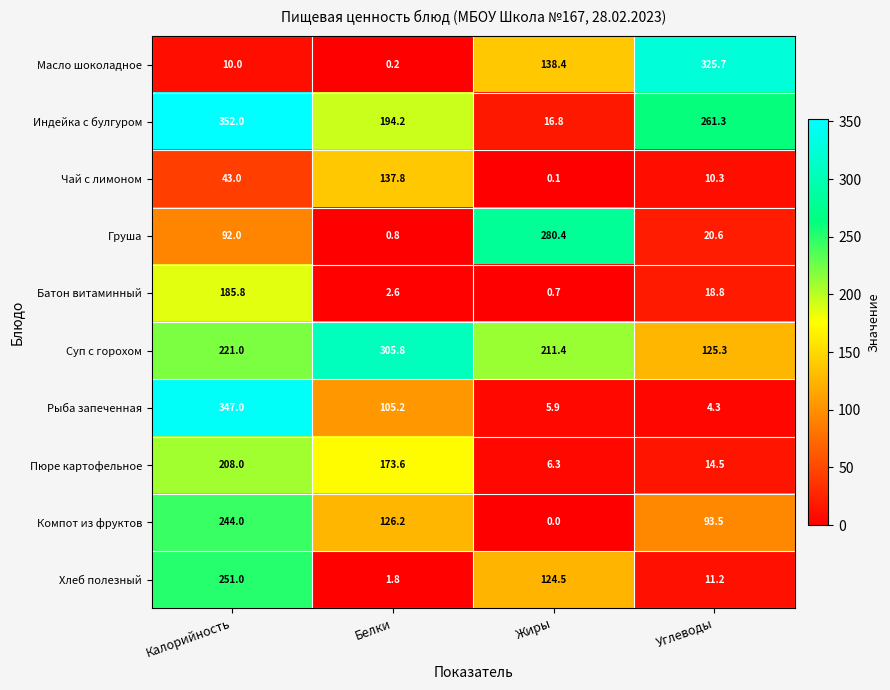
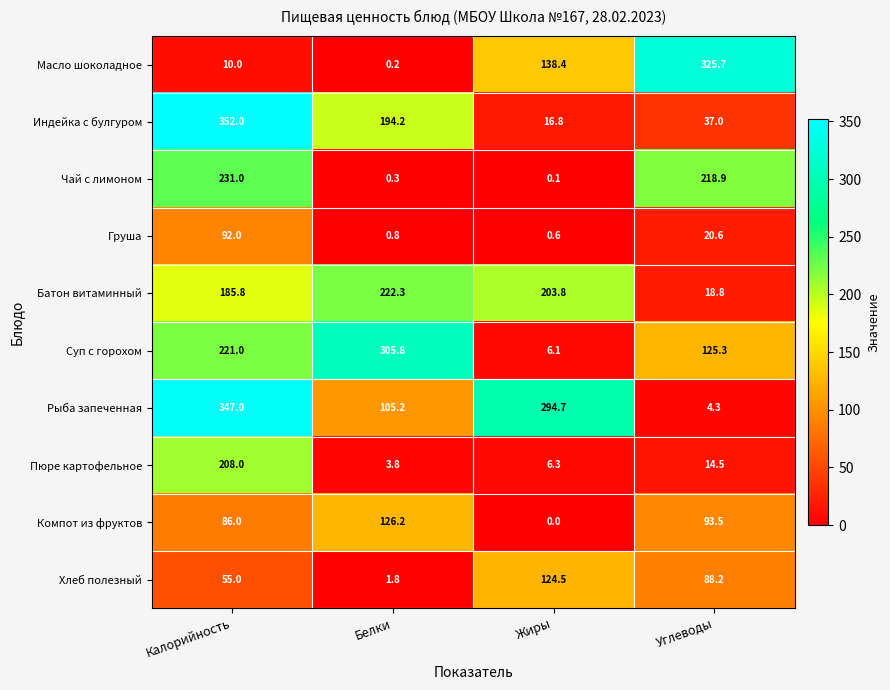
Индейка с булгуром, Углеводы: 261.3 -> 37.0
Чай с лимоном, Калорийность: 43.0 -> 231.0
Чай с лимоном, Белки: 137.8 -> 0.3
Чай с лимоном, Углеводы: 10.3 -> 218.9
Груша, Жиры: 280.4 -> 0.6
Батон витаминный, Белки: 2.6 -> 222.3
Батон витаминный, Жиры: 0.7 -> 203.8
Суп с горохом, Жиры: 211.4 -> 6.1
Рыба запеченная, Жиры: 5.9 -> 294.7
Пюре картофельное, Белки: 173.6 -> 3.8
Компот из фруктов, Калорийность: 244.0 -> 86.0
Хлеб полезный, Калорийность: 251.0 -> 55.0
Хлеб полезный, Углеводы: 11.2 -> 88.2
